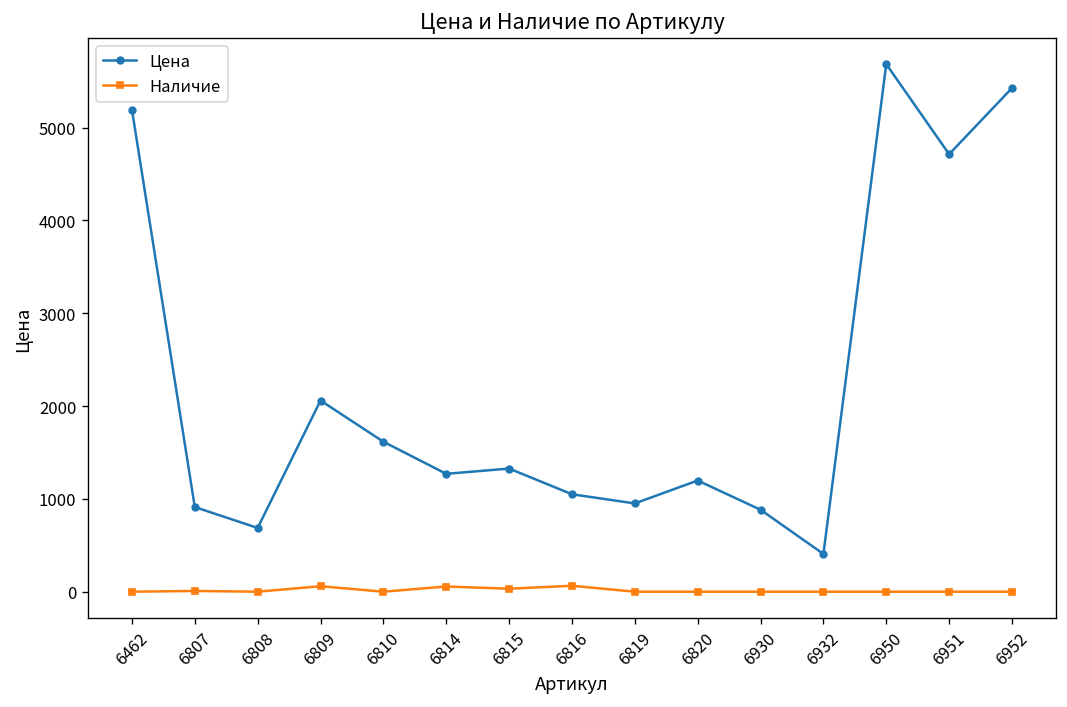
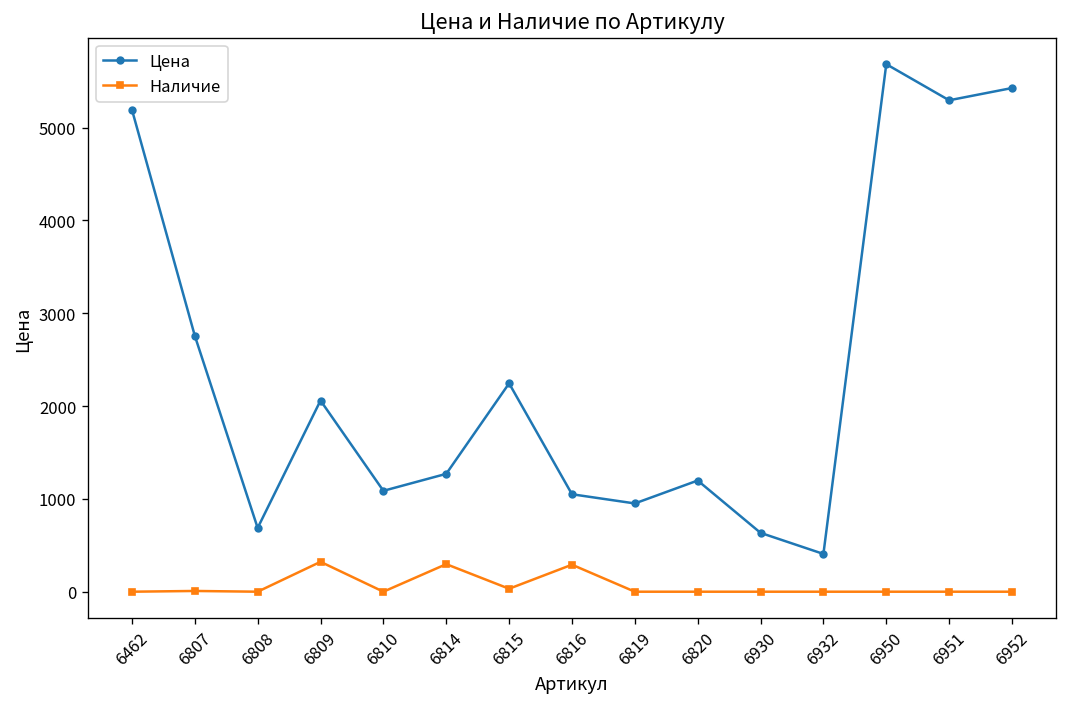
Цена, 6807: 900 -> 2800
Наличие, 6809: 100 -> 300
Цена, 6810: 1600 -> 1100
Наличие, 6814: 100 -> 300
Цена, 6815: 1300 -> 2200
Наличие, 6816: 100 -> 300
Цена, 6930: 900 -> 600
Цена, 6951: 4700 -> 5300
